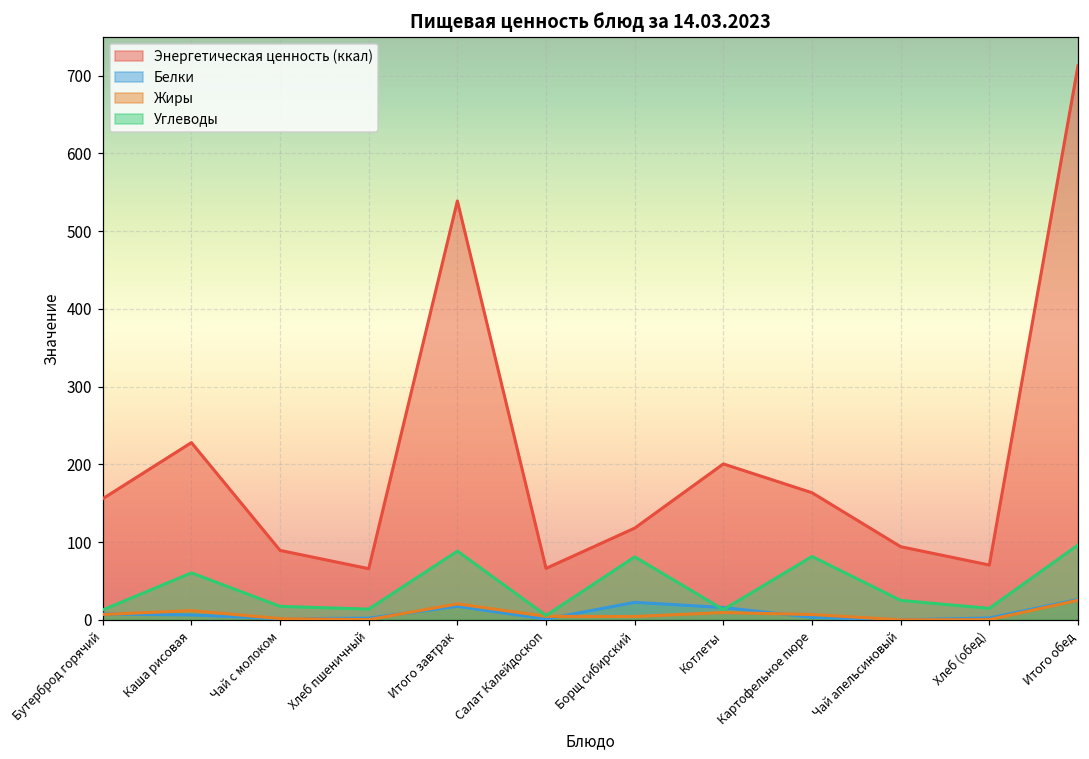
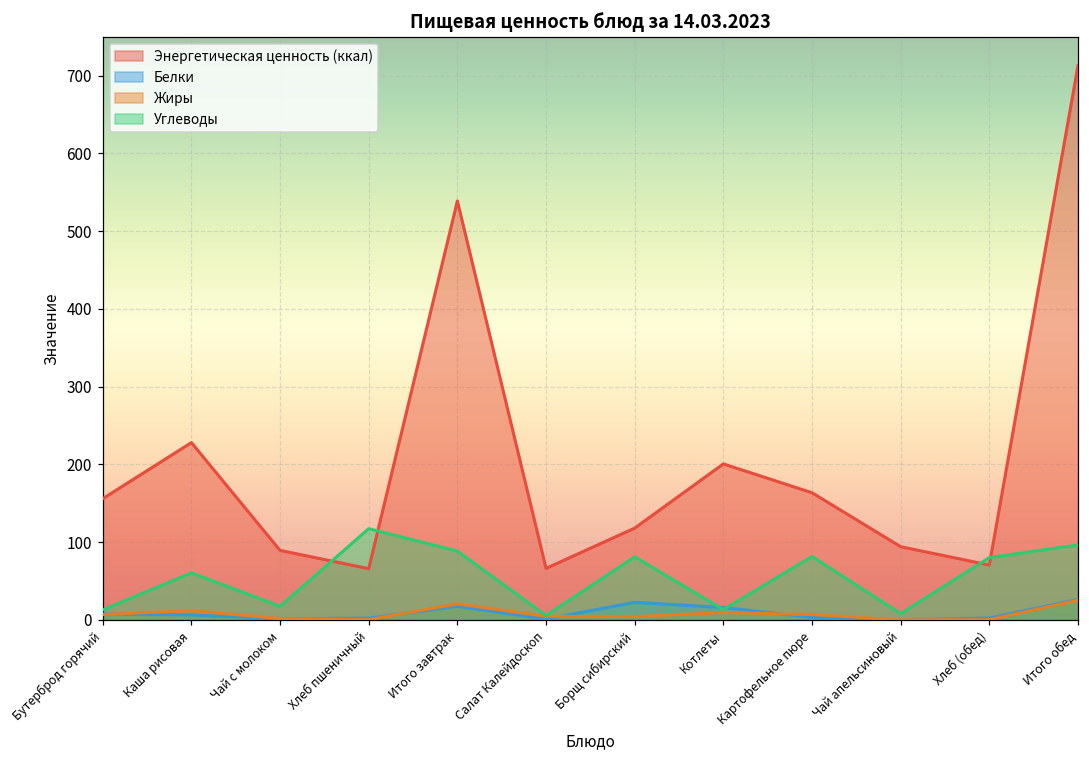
Углеводы, Хлеб пшеничный: 10 -> 120
Углеводы, Чай апельсиновый: 30 -> 10
Углеводы, Хлеб (обед): 10 -> 80
